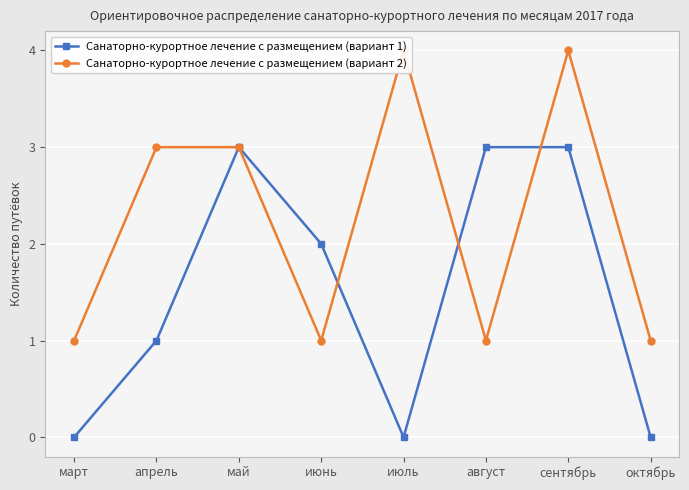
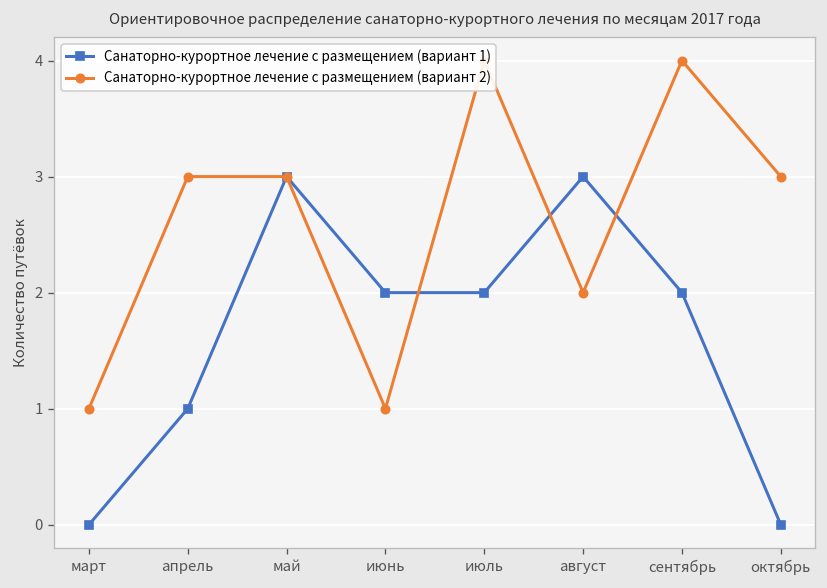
Санаторно-курортное лечение с размещением (вариант 1), июль: 0 -> 2
Санаторно-курортное лечение с размещением (вариант 2), август: 1 -> 2
Санаторно-курортное лечение с размещением (вариант 1), сентябрь: 3 -> 2
Санаторно-курортное лечение с размещением (вариант 2), октябрь: 1 -> 3
